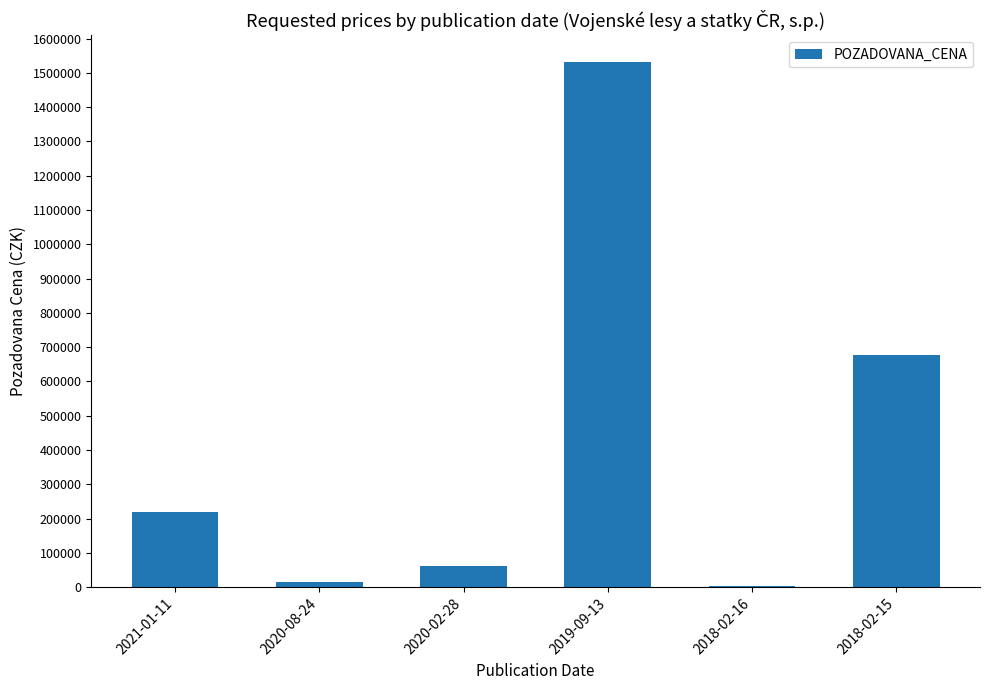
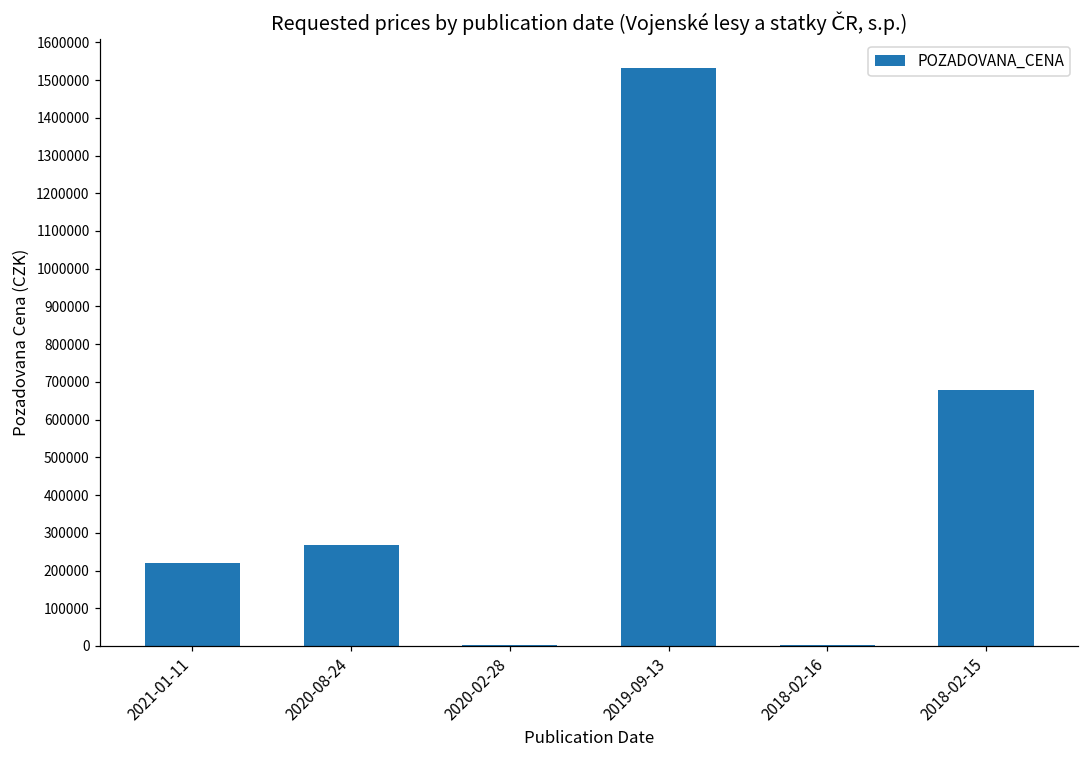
2020-08-24: 10000 -> 270000
2020-02-28: 60000 -> 0
